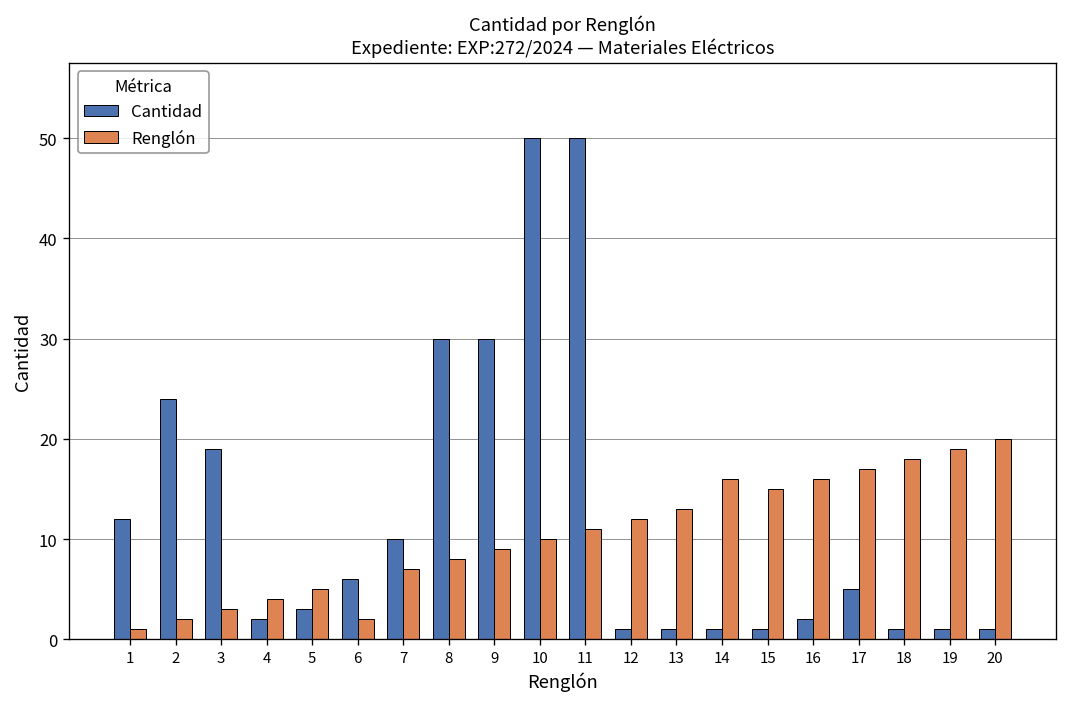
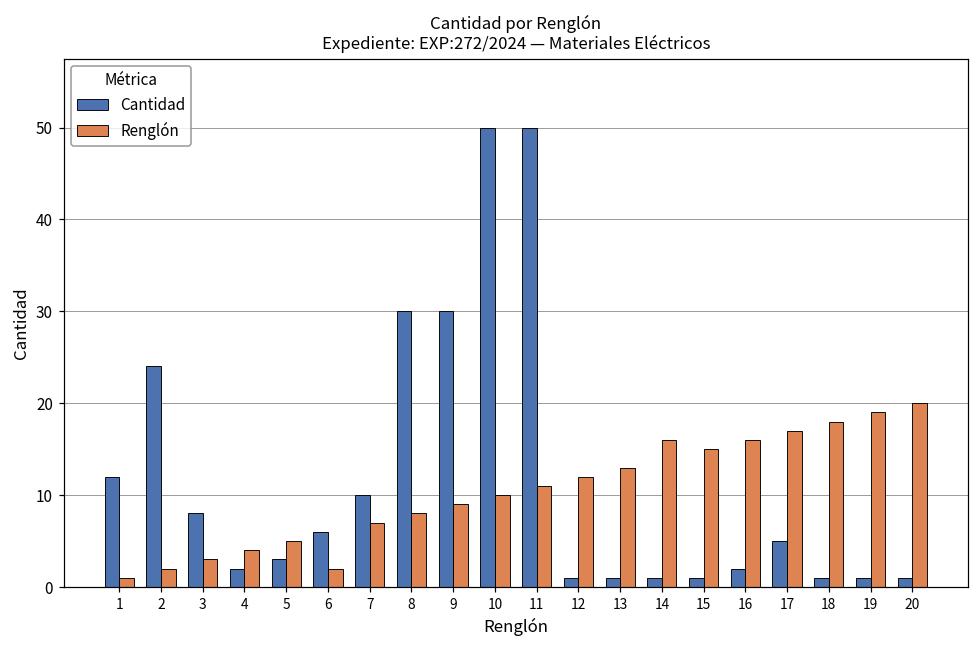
Cantidad, 3: 19 -> 8
